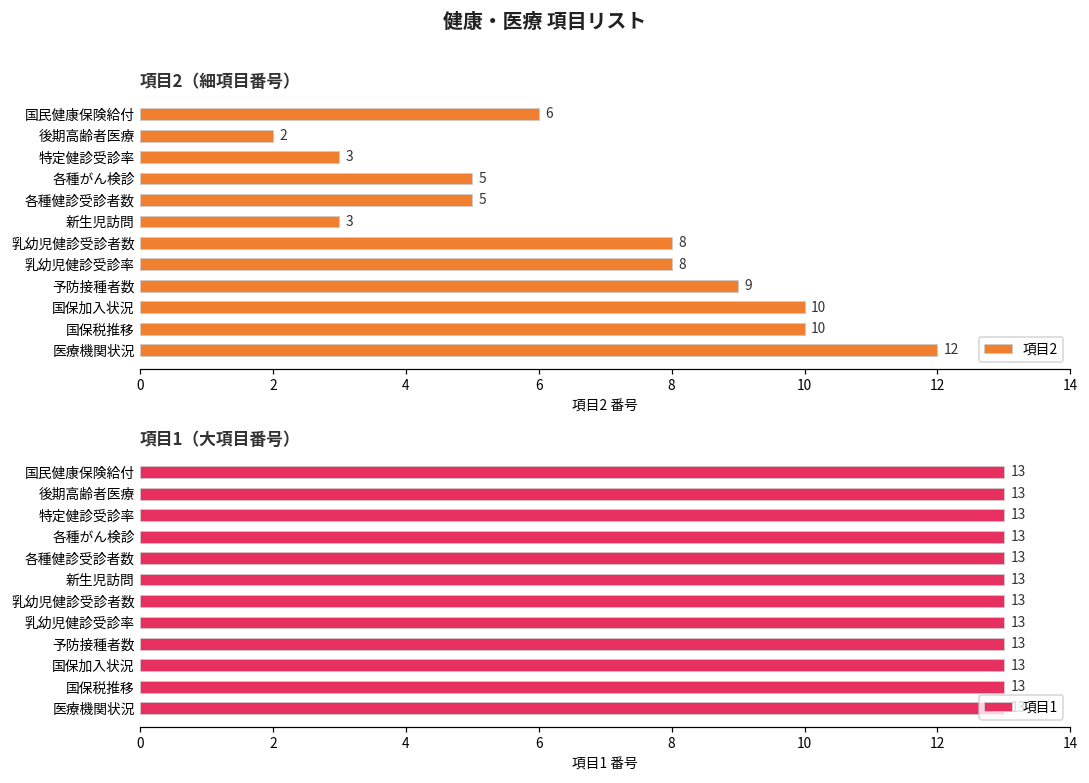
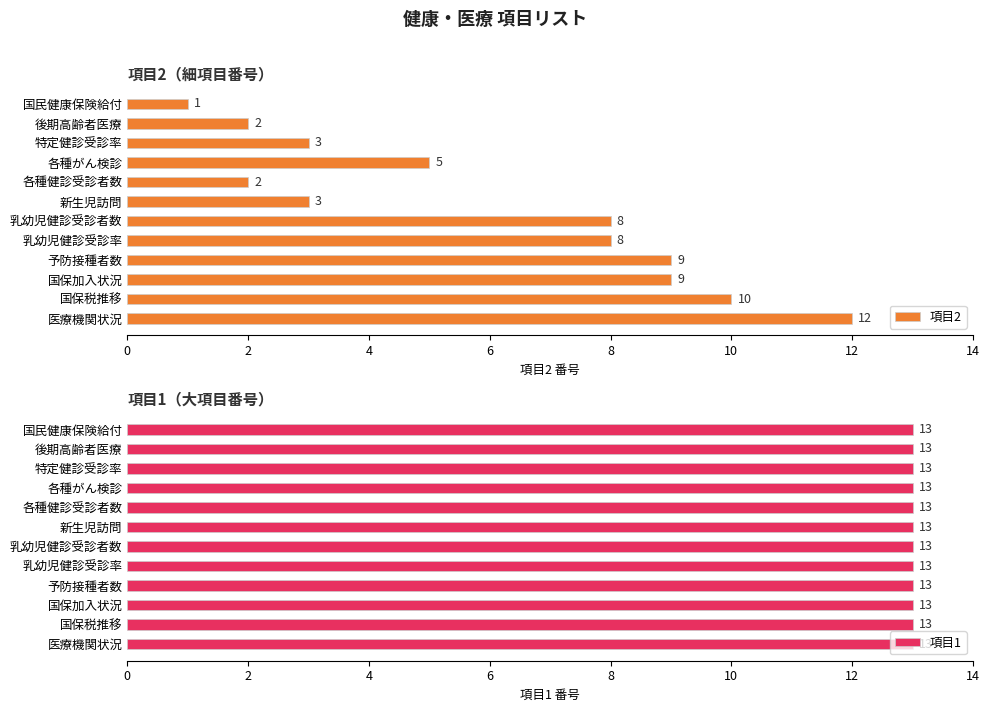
項目2（細項目番号）, 国民健康保険給付: 6 -> 1
項目2（細項目番号）, 各種健診受診者数: 5 -> 2
項目2（細項目番号）, 国保加入状況: 10 -> 9
